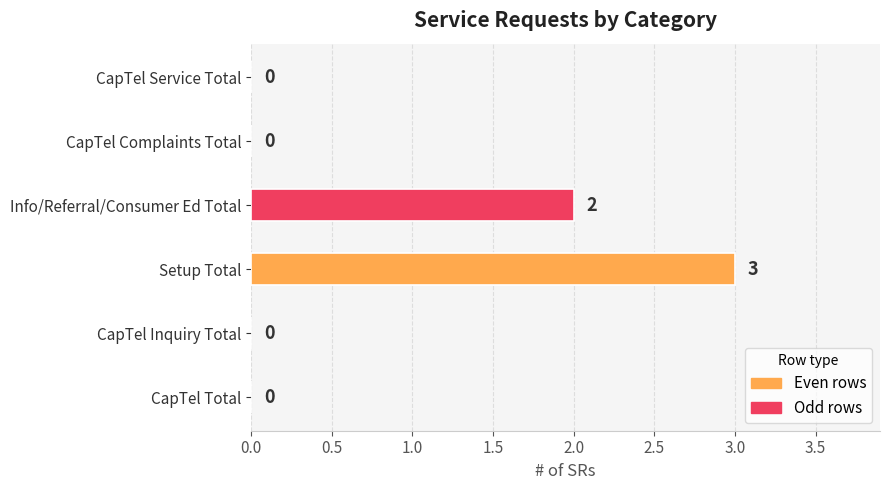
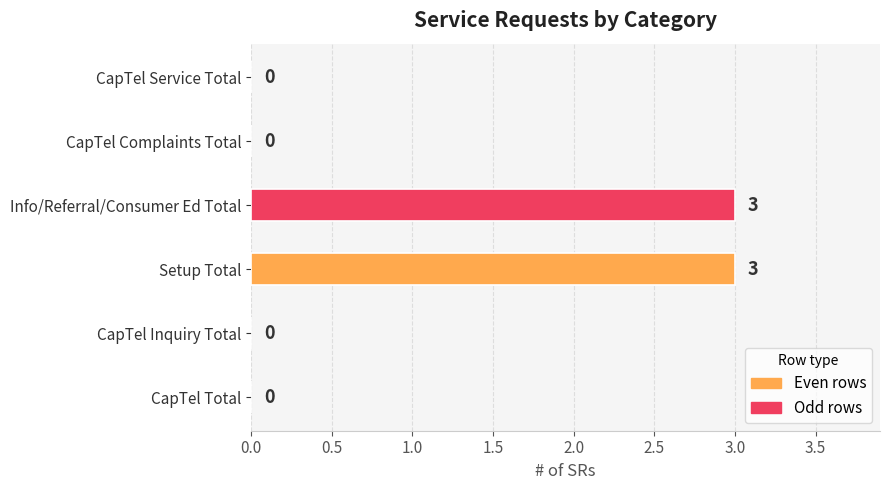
Info/Referral/Consumer Ed Total: 2 -> 3
